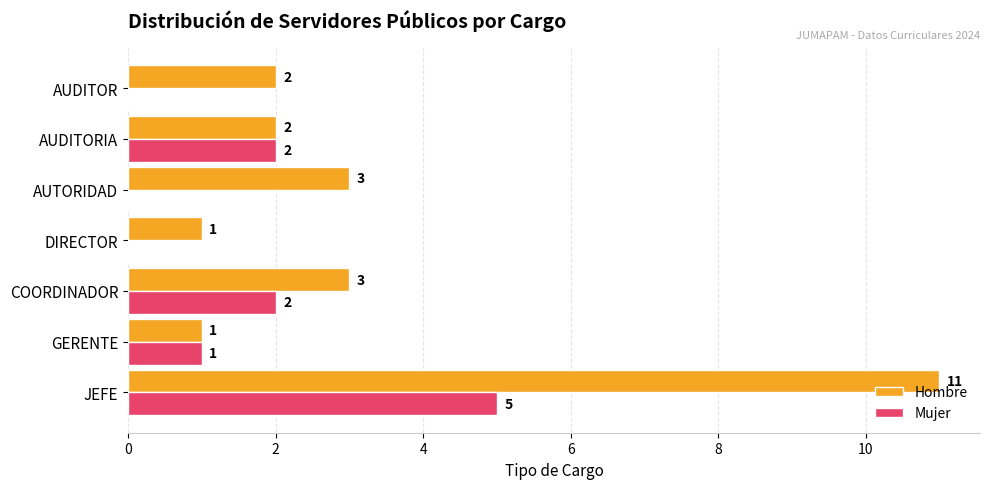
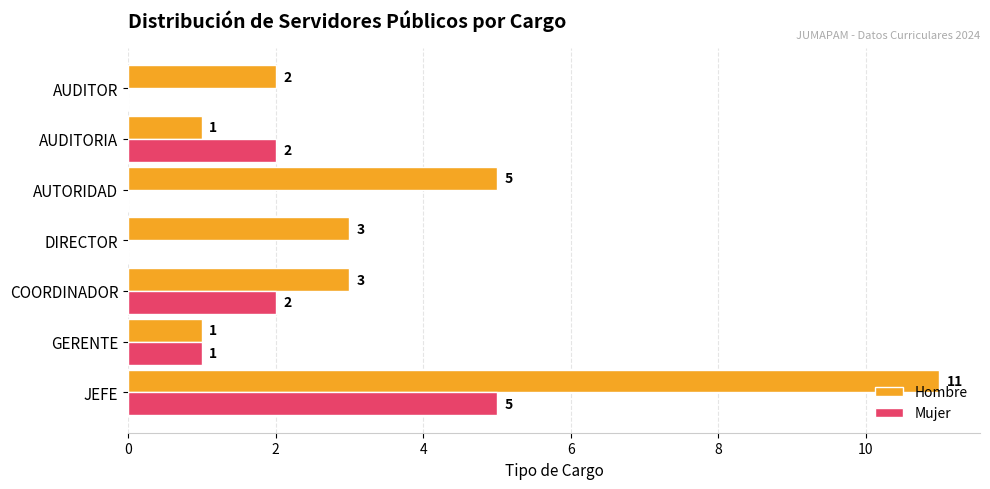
Hombre, AUDITORIA: 2 -> 1
Hombre, AUTORIDAD: 3 -> 5
Hombre, DIRECTOR: 1 -> 3
